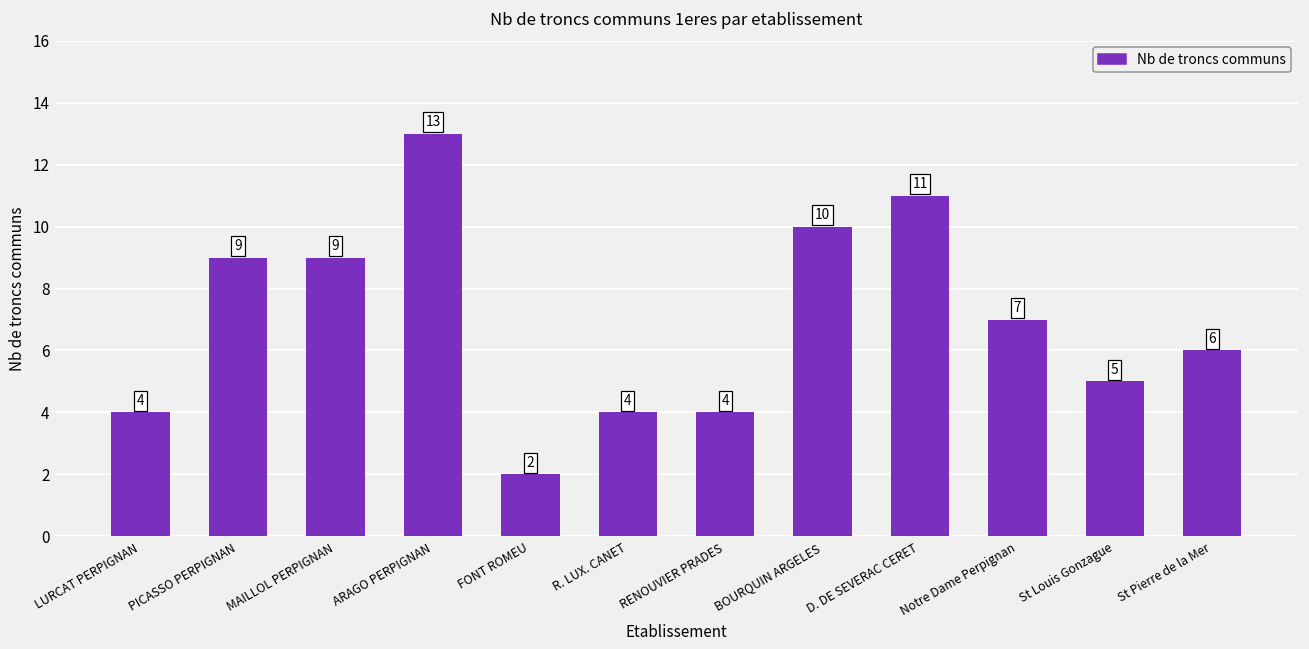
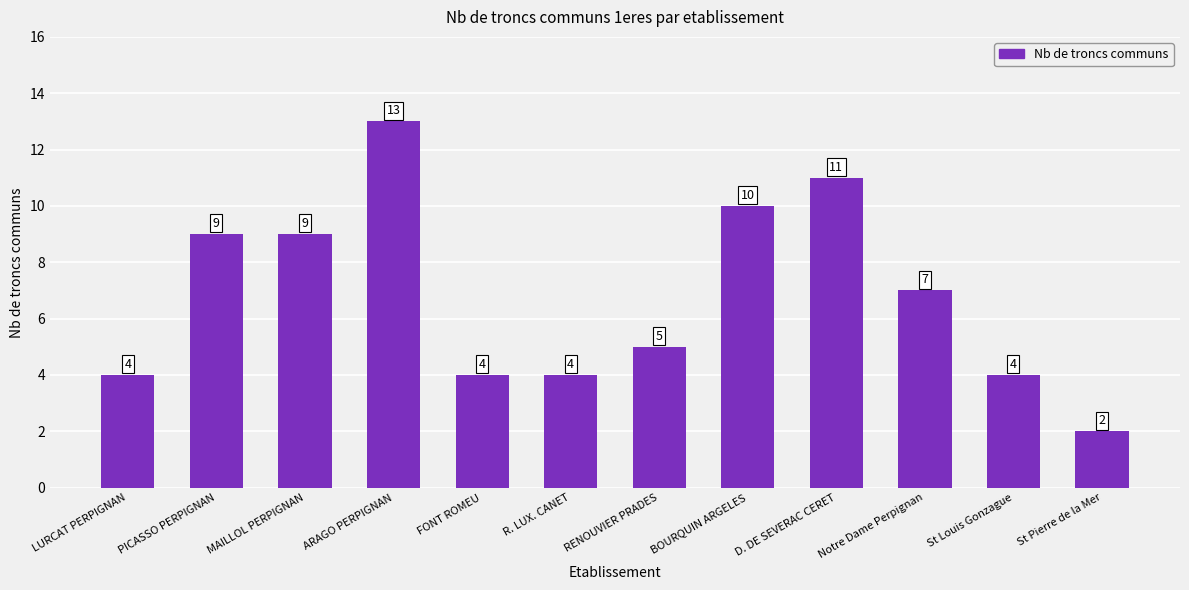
FONT ROMEU: 2 -> 4
RENOUVIER PRADES: 4 -> 5
St Louis Gonzague: 5 -> 4
St Pierre de la Mer: 6 -> 2
